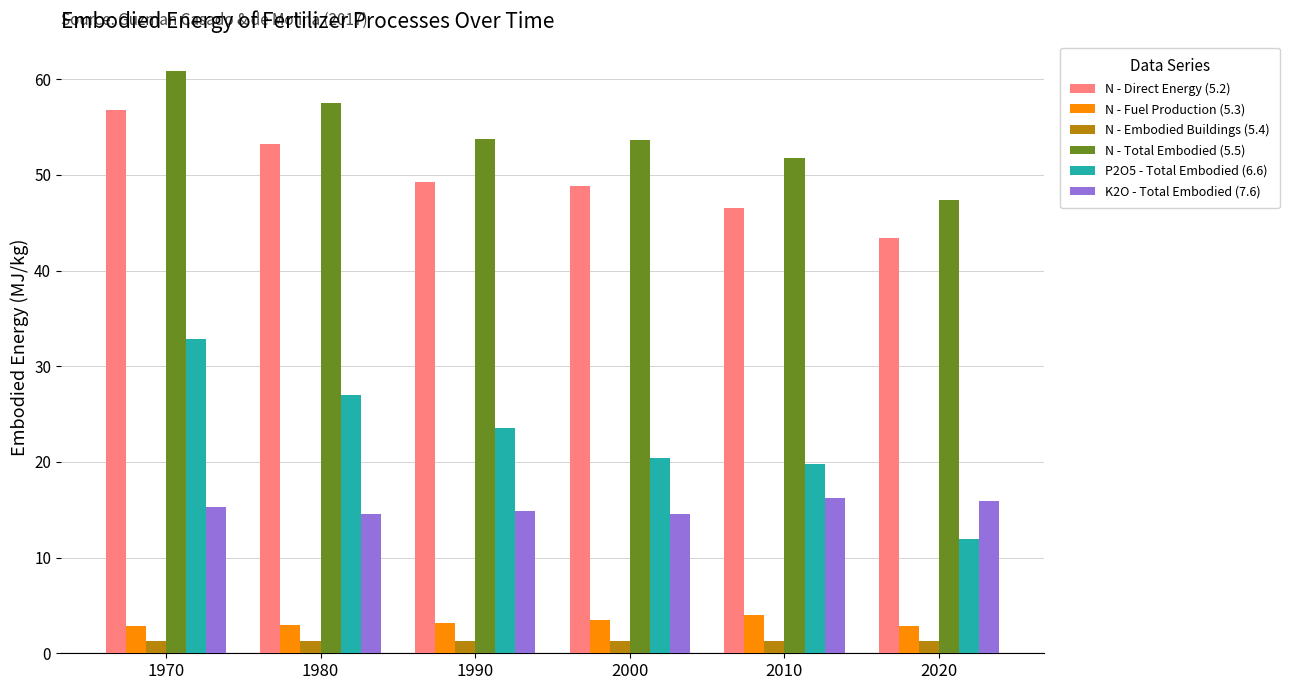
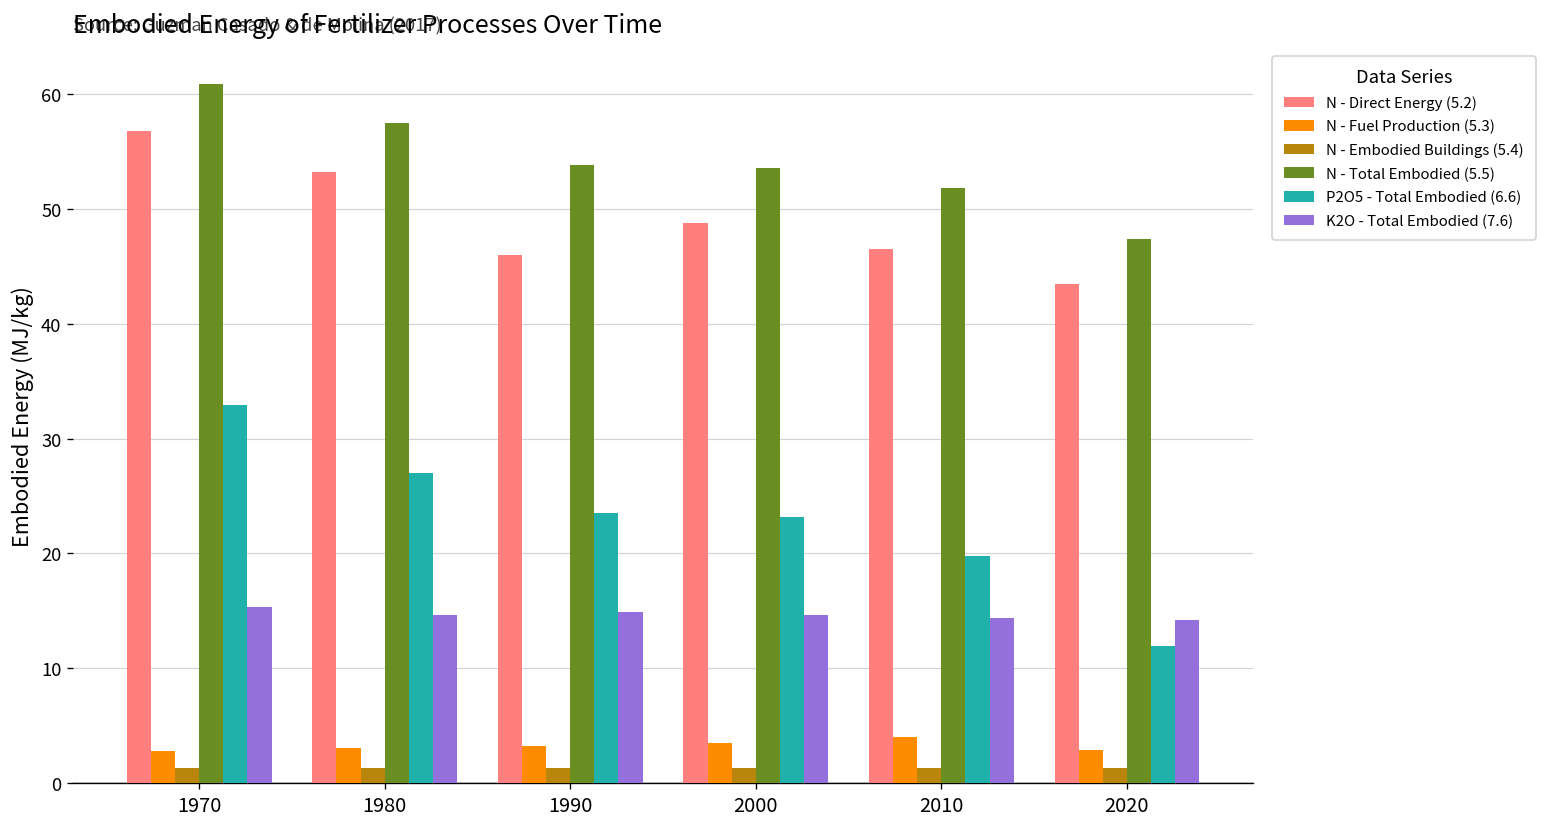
N - Direct Energy (5.2), 1990: 49 -> 46
P2O5 - Total Embodied (6.6), 2000: 20 -> 23
K2O - Total Embodied (7.6), 2010: 16 -> 14
K2O - Total Embodied (7.6), 2020: 16 -> 14
